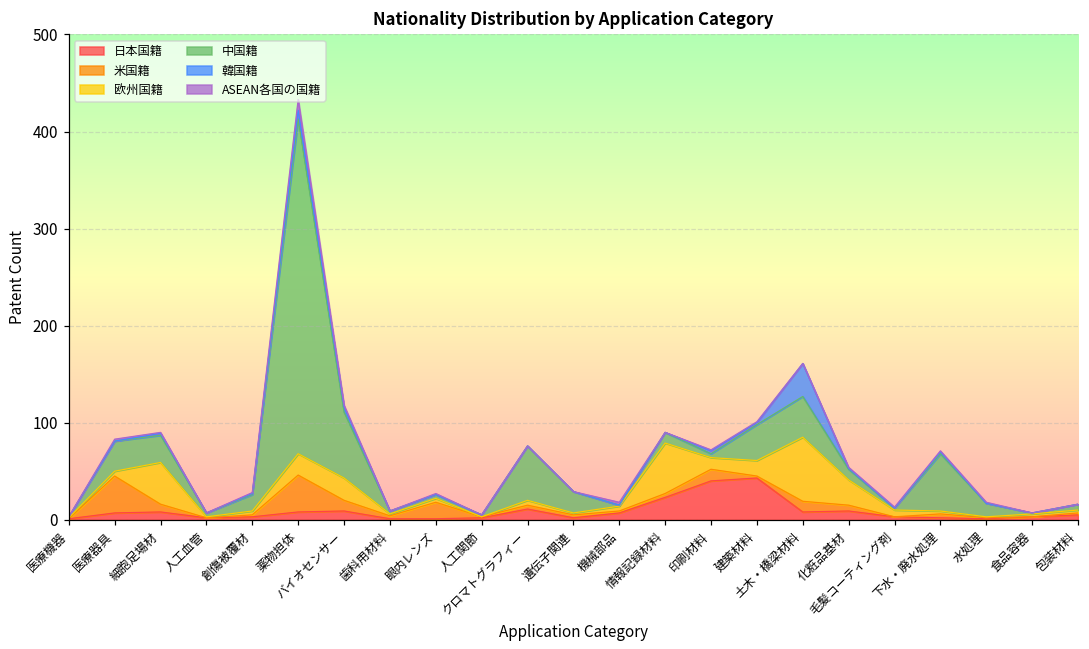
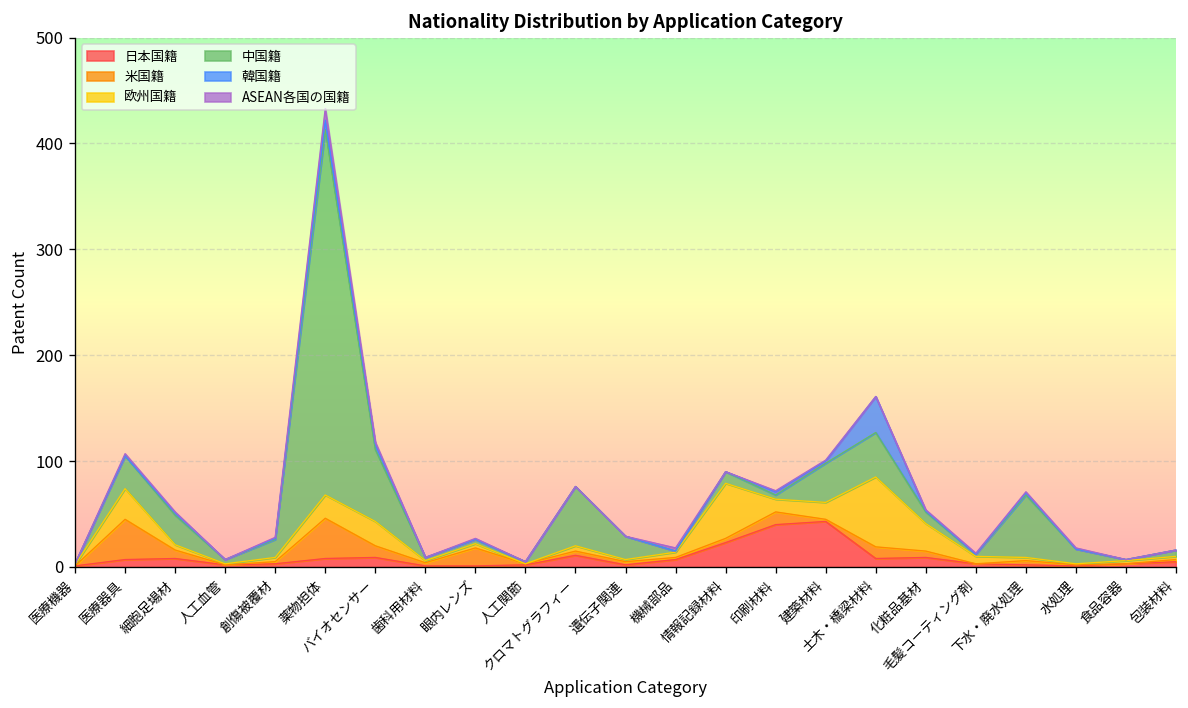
欧州国籍, 医療器具: 10 -> 30
欧州国籍, 細胞足場材: 40 -> 10
